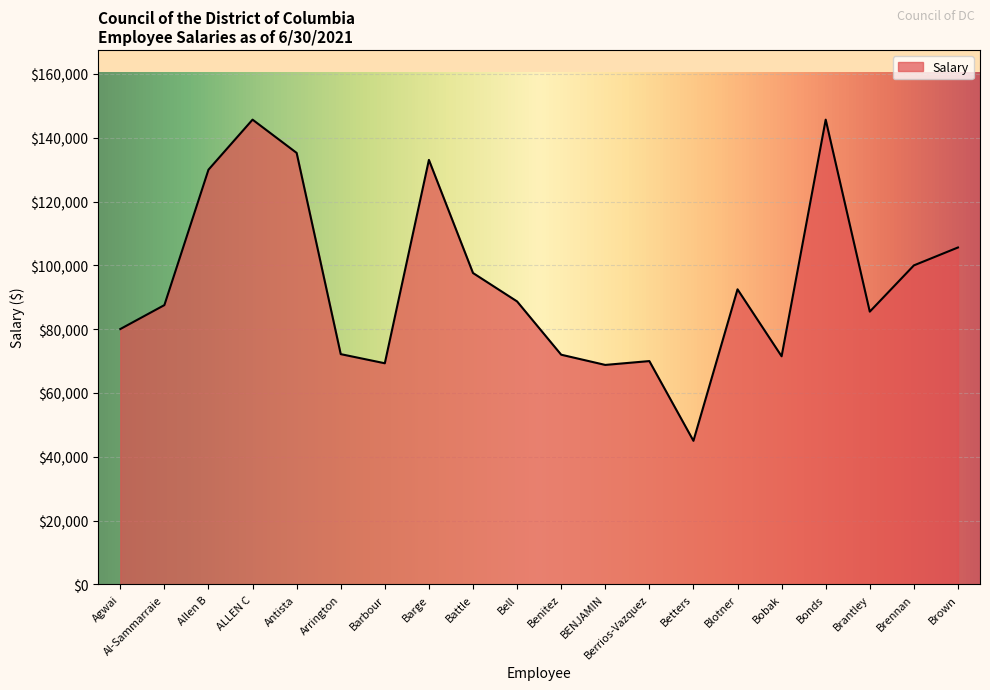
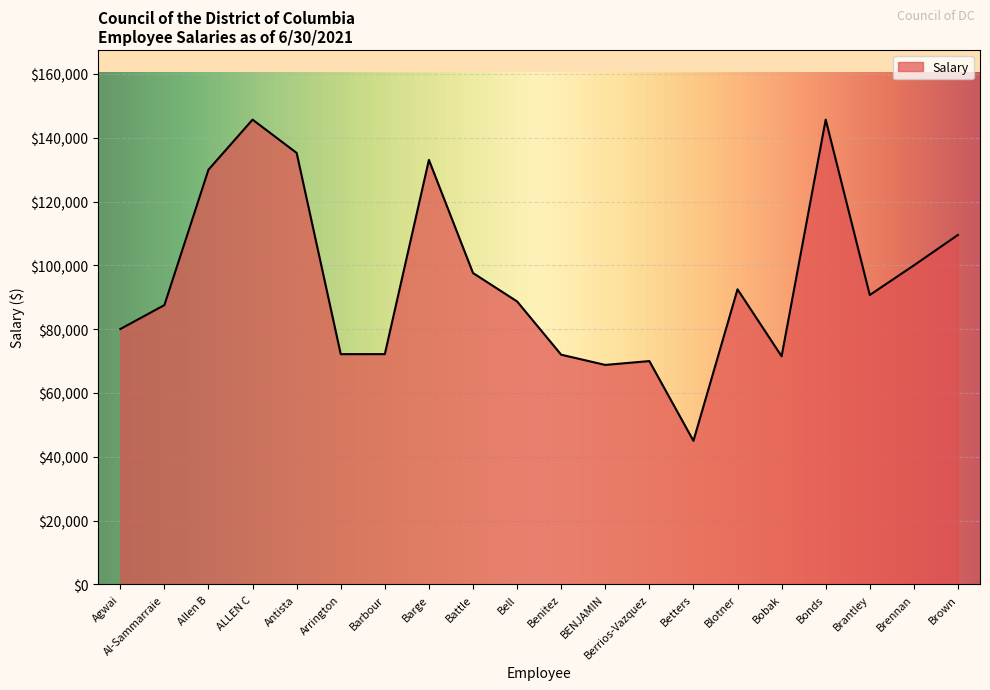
Barbour: $69,000 -> $72,000
Brantley: $86,000 -> $91,000
Brown: $106,000 -> $110,000
